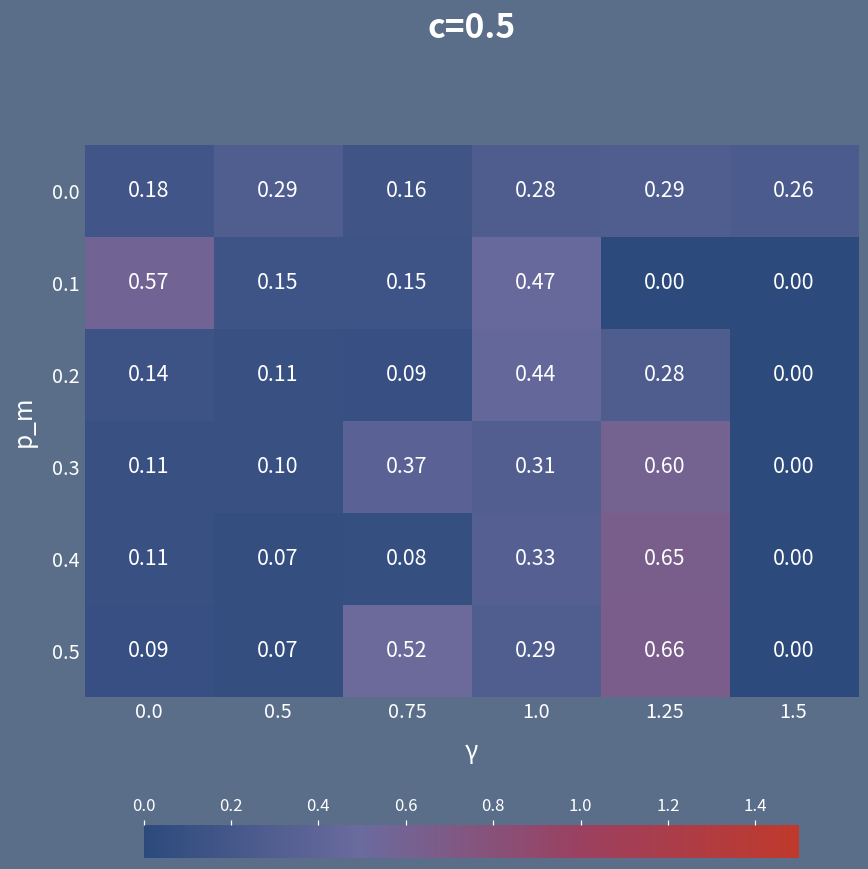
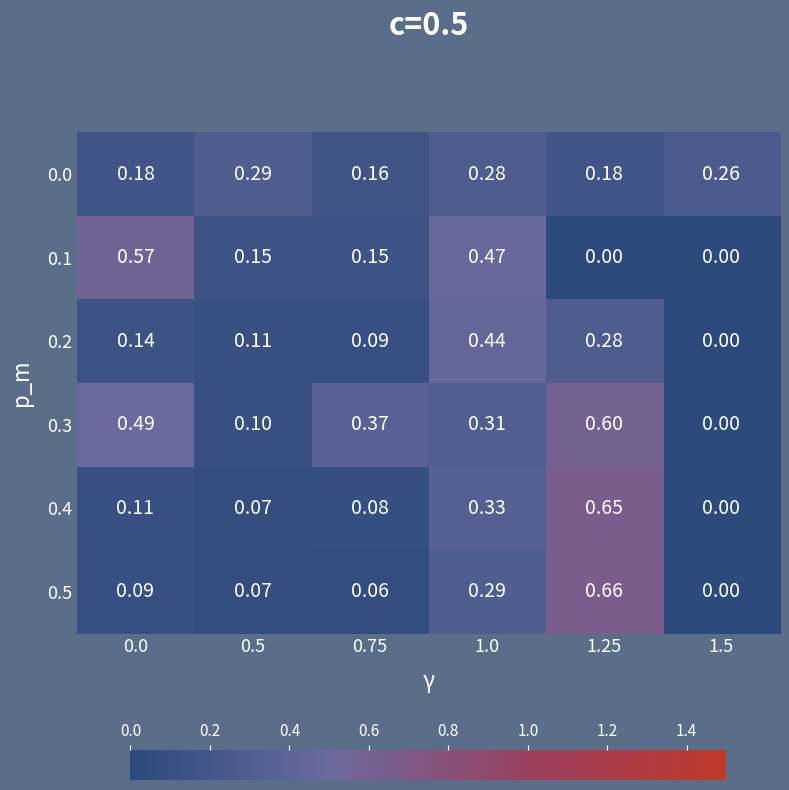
0.0, 1.25: 0.29 -> 0.18
0.3, 0.0: 0.11 -> 0.49
0.5, 0.75: 0.52 -> 0.06
